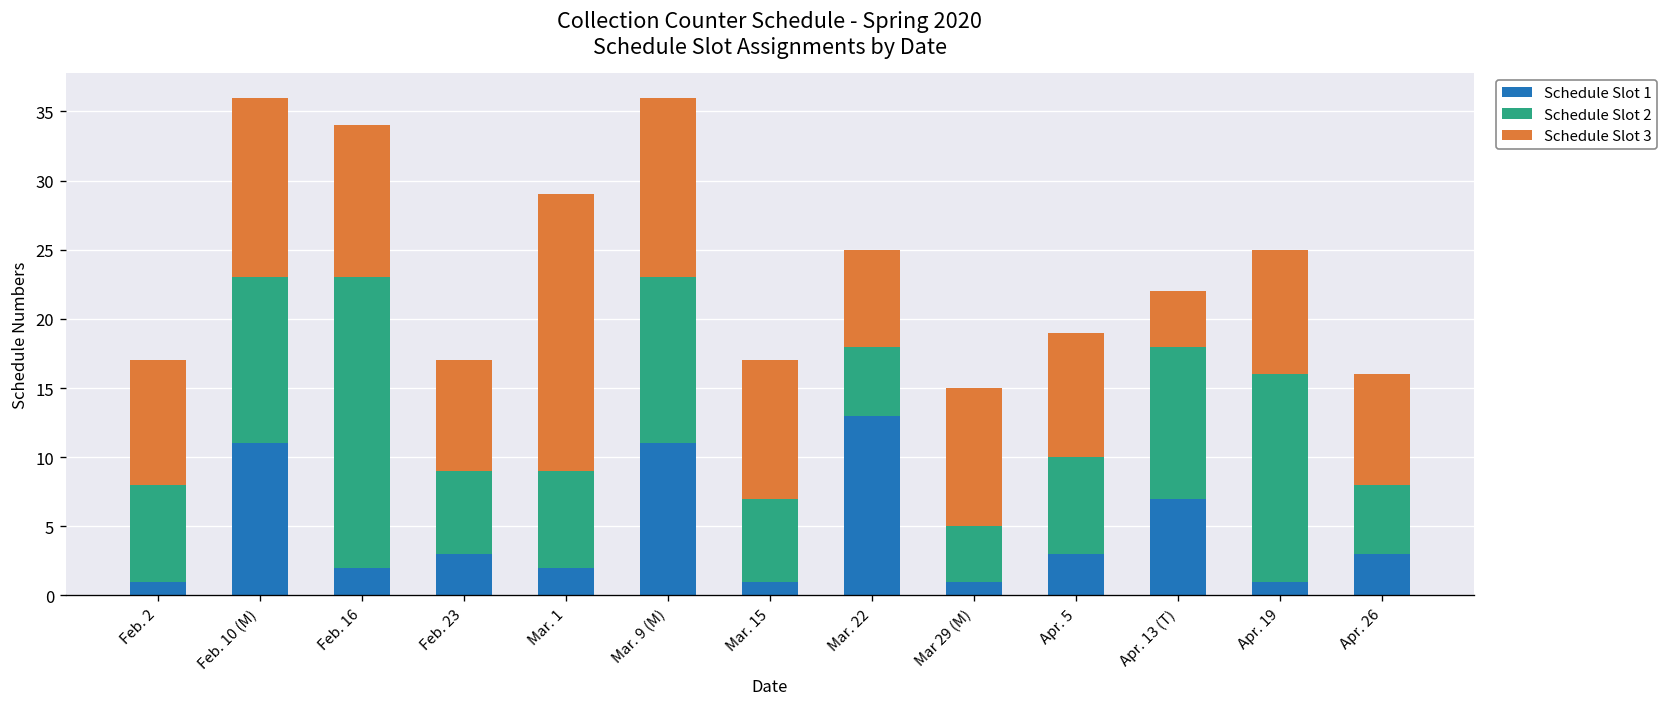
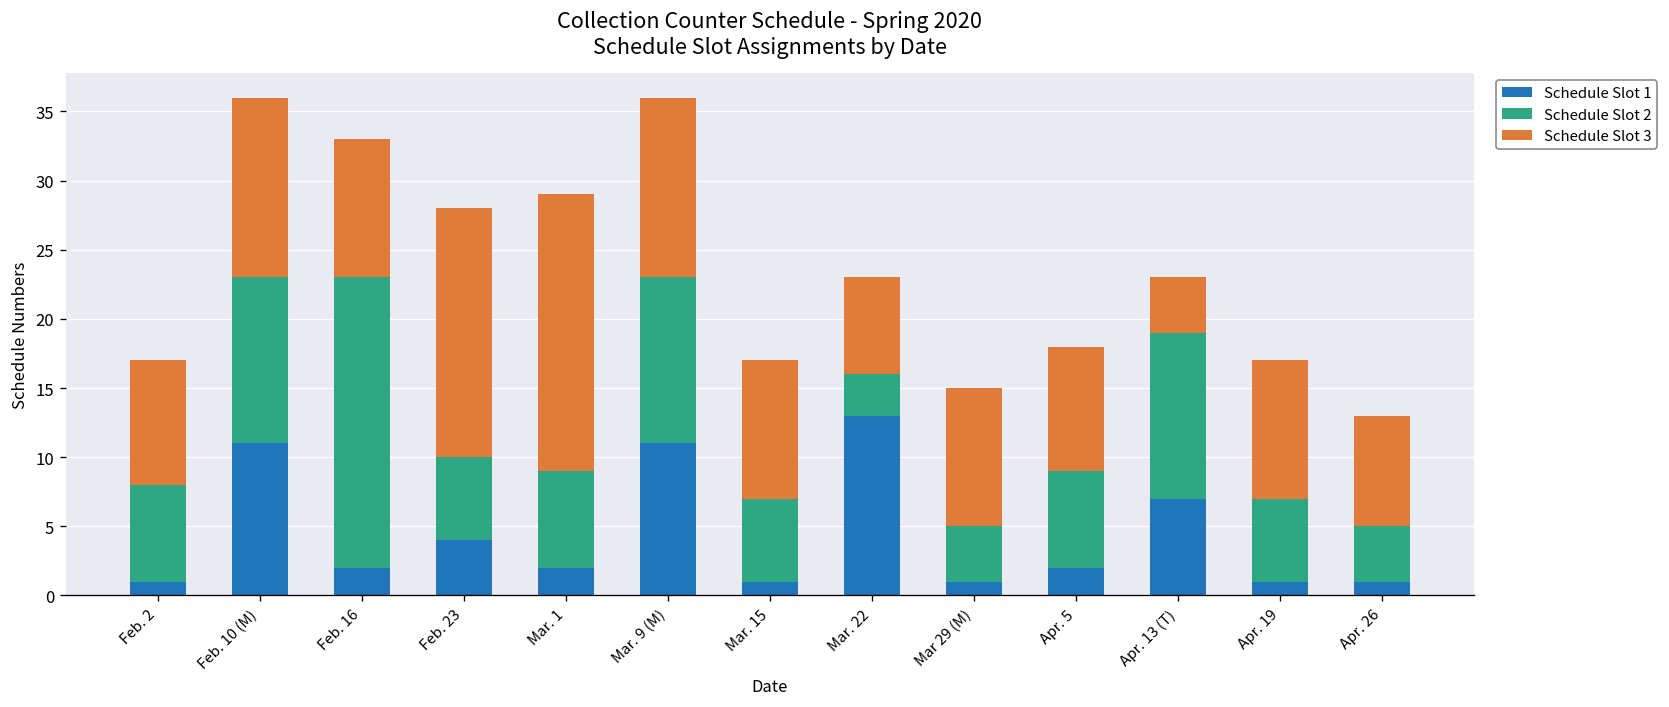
Schedule Slot 3, Feb. 16: 11 -> 10
Schedule Slot 1, Feb. 23: 3 -> 4
Schedule Slot 3, Feb. 23: 8 -> 18
Schedule Slot 2, Mar. 22: 5 -> 3
Schedule Slot 1, Apr. 5: 3 -> 2
Schedule Slot 2, Apr. 13 (T): 11 -> 12
Schedule Slot 2, Apr. 19: 15 -> 6
Schedule Slot 3, Apr. 19: 9 -> 10
Schedule Slot 1, Apr. 26: 3 -> 1
Schedule Slot 2, Apr. 26: 5 -> 4
